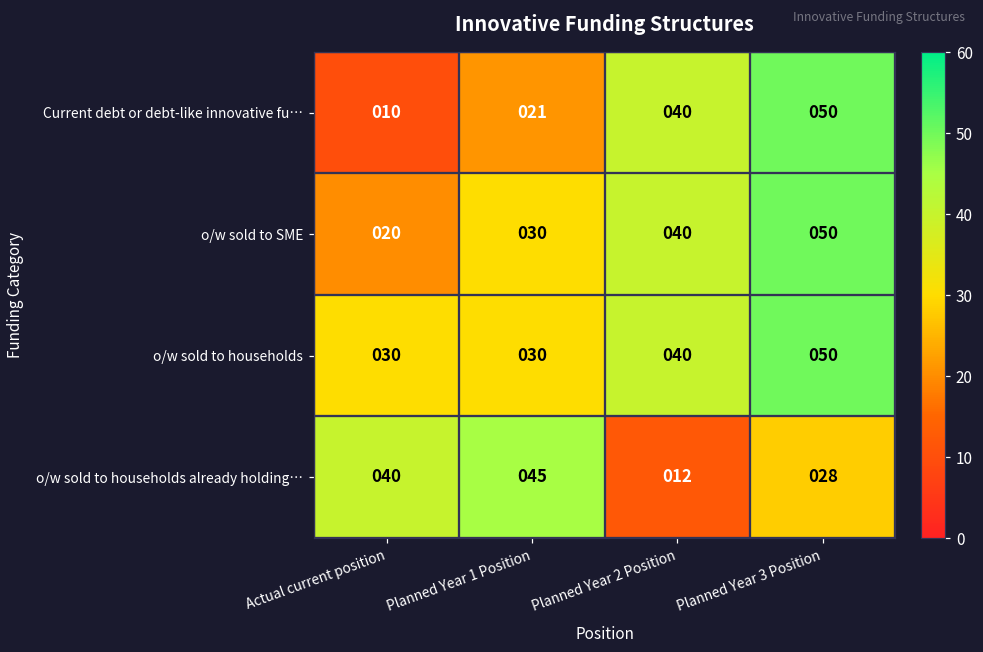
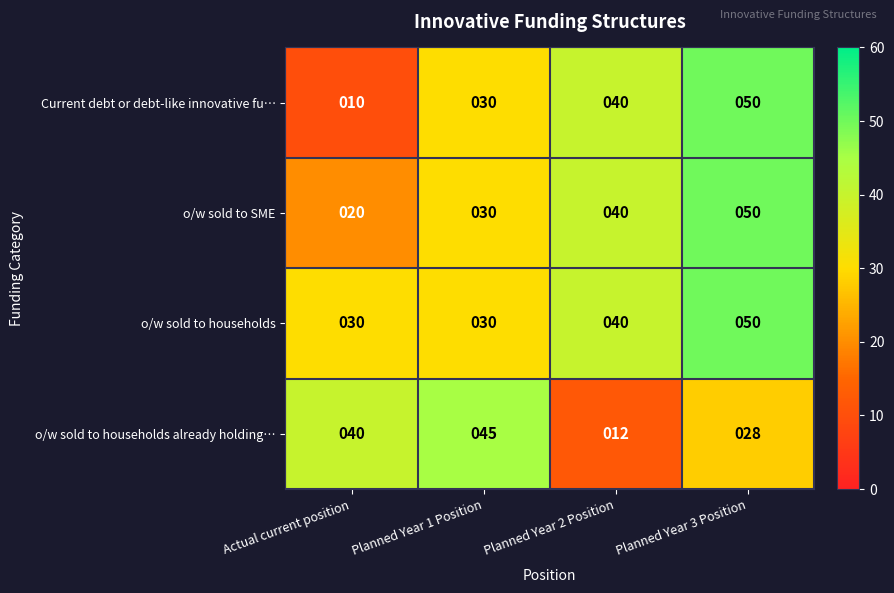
Current debt or debt-like innovative fu…, Planned Year 1 Position: 021 -> 030
